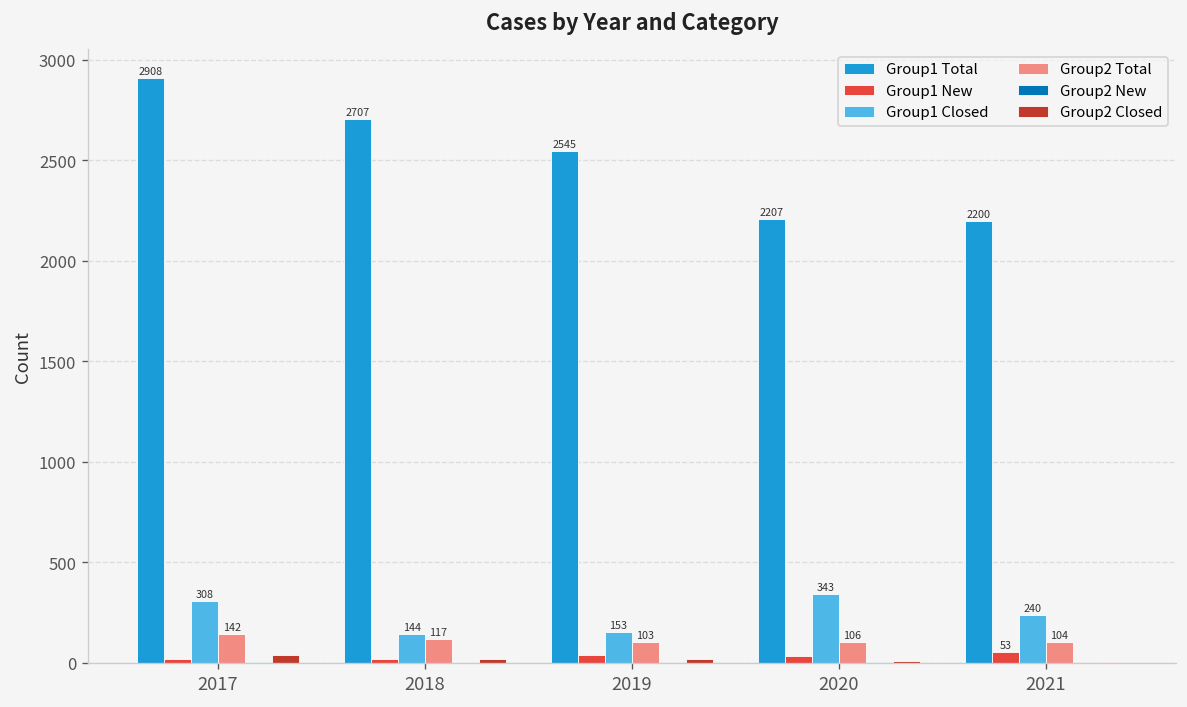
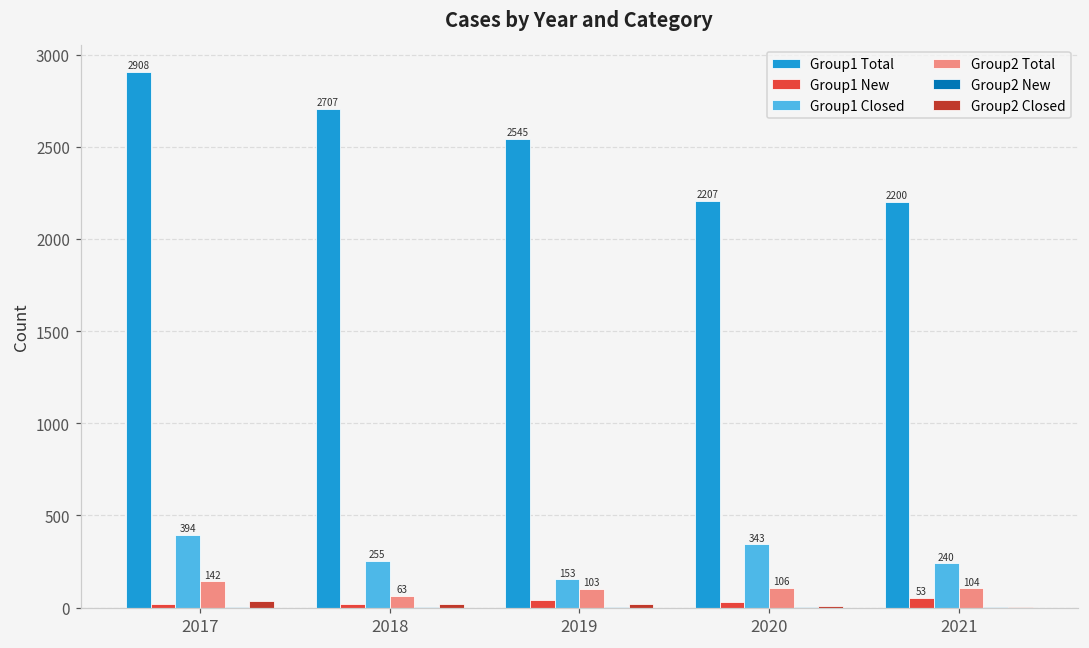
Group1 Closed, 2017: 308 -> 394
Group1 Closed, 2018: 144 -> 255
Group2 Total, 2018: 117 -> 63
